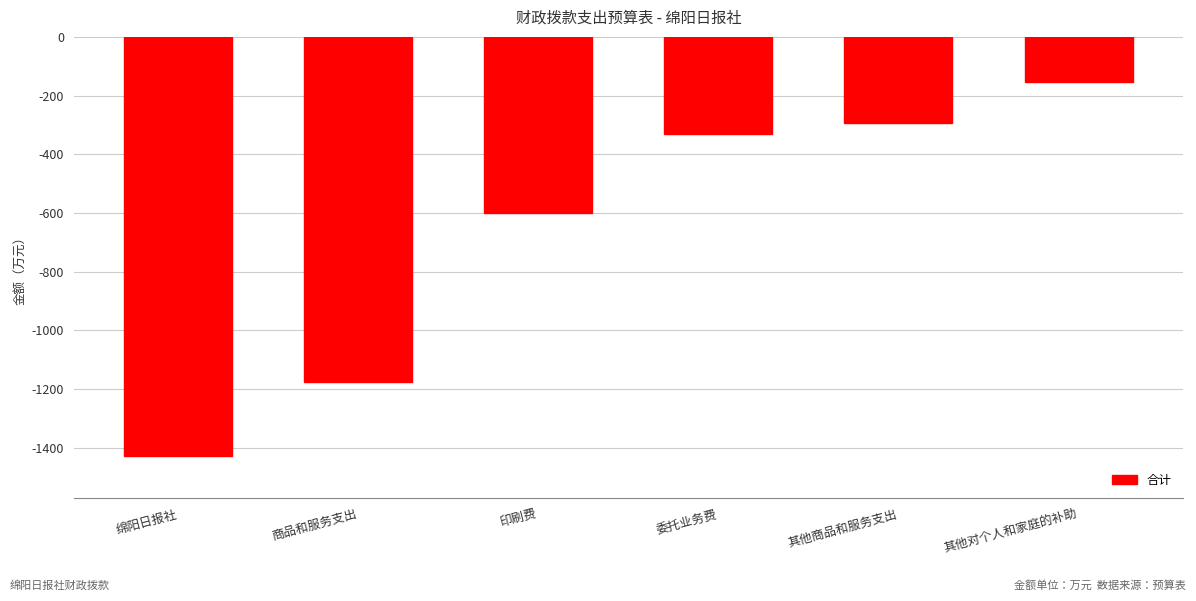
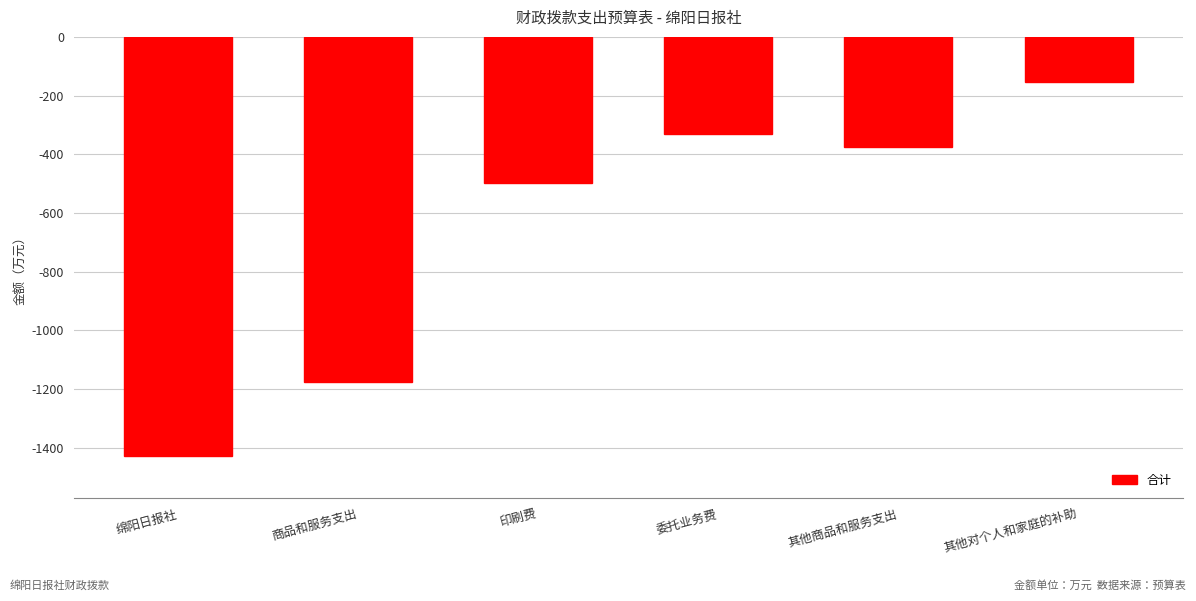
印刷费: -600 -> -500
其他商品和服务支出: -290 -> -380
